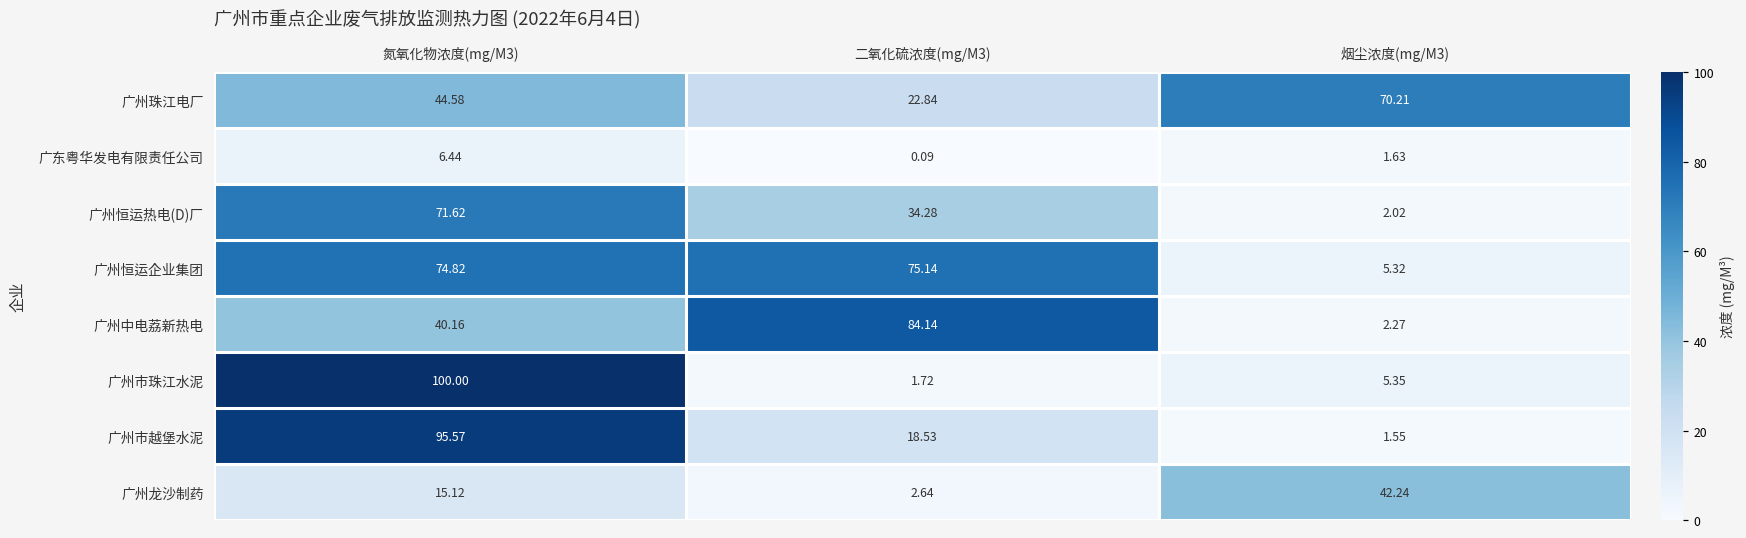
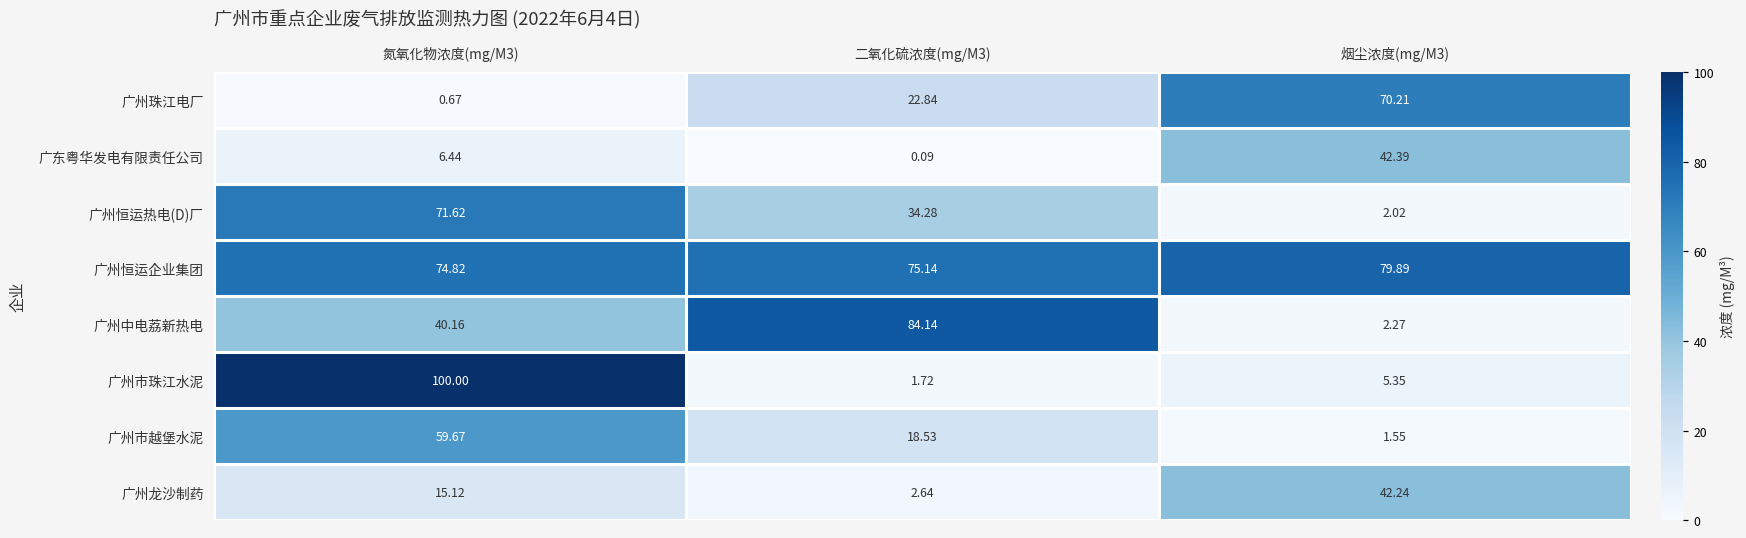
广州珠江电厂, 氮氧化物浓度(mg/M3): 44.58 -> 0.67
广东粤华发电有限责任公司, 烟尘浓度(mg/M3): 1.63 -> 42.39
广州恒运企业集团, 烟尘浓度(mg/M3): 5.32 -> 79.89
广州市越堡水泥, 氮氧化物浓度(mg/M3): 95.57 -> 59.67
